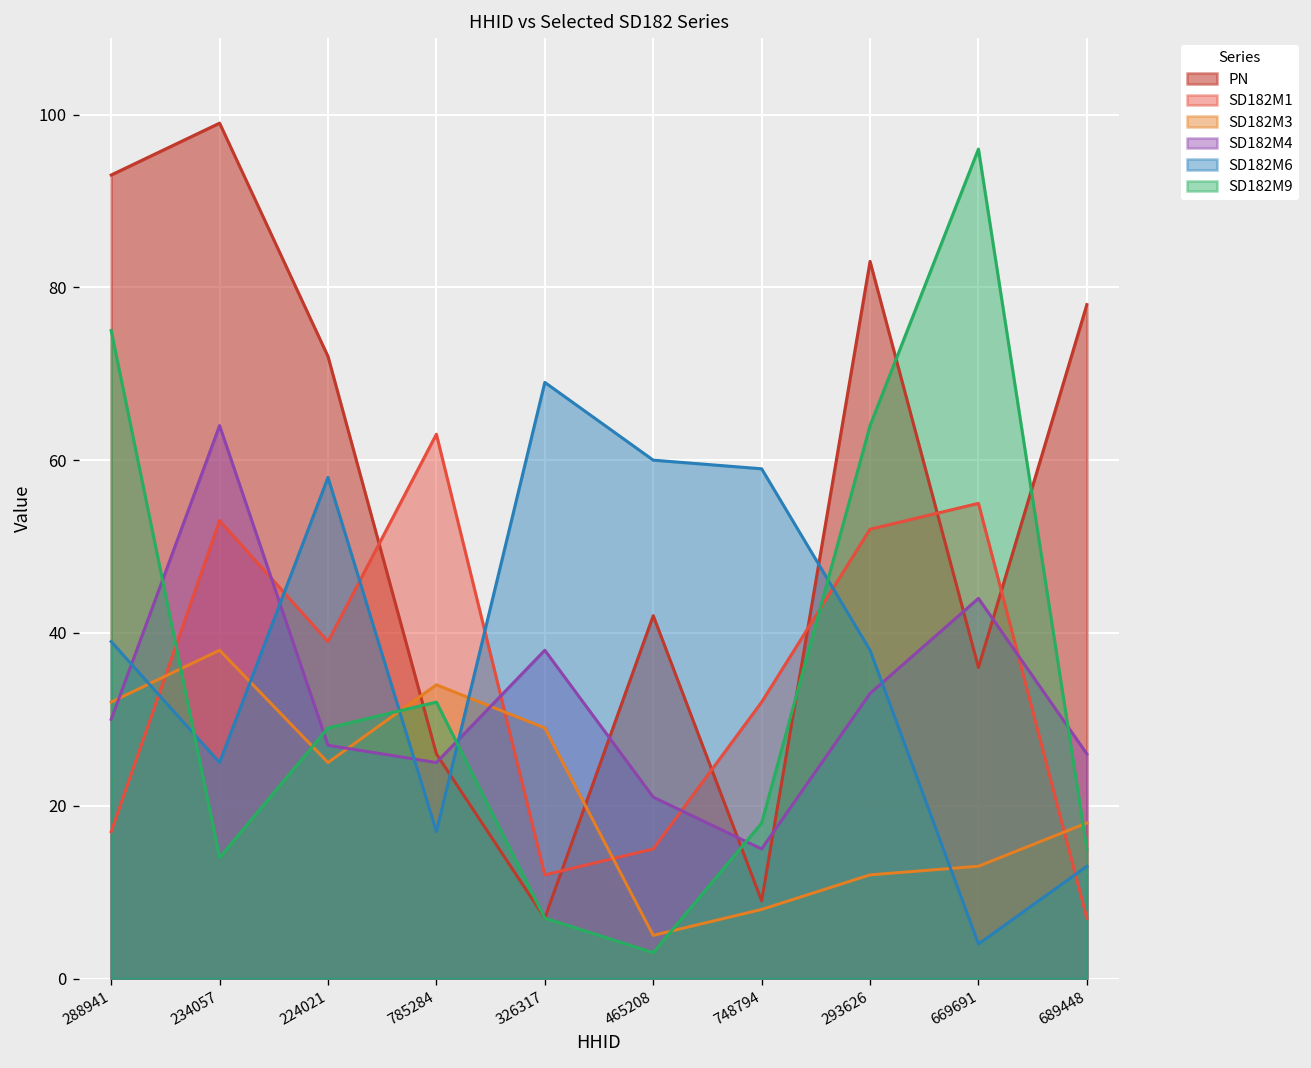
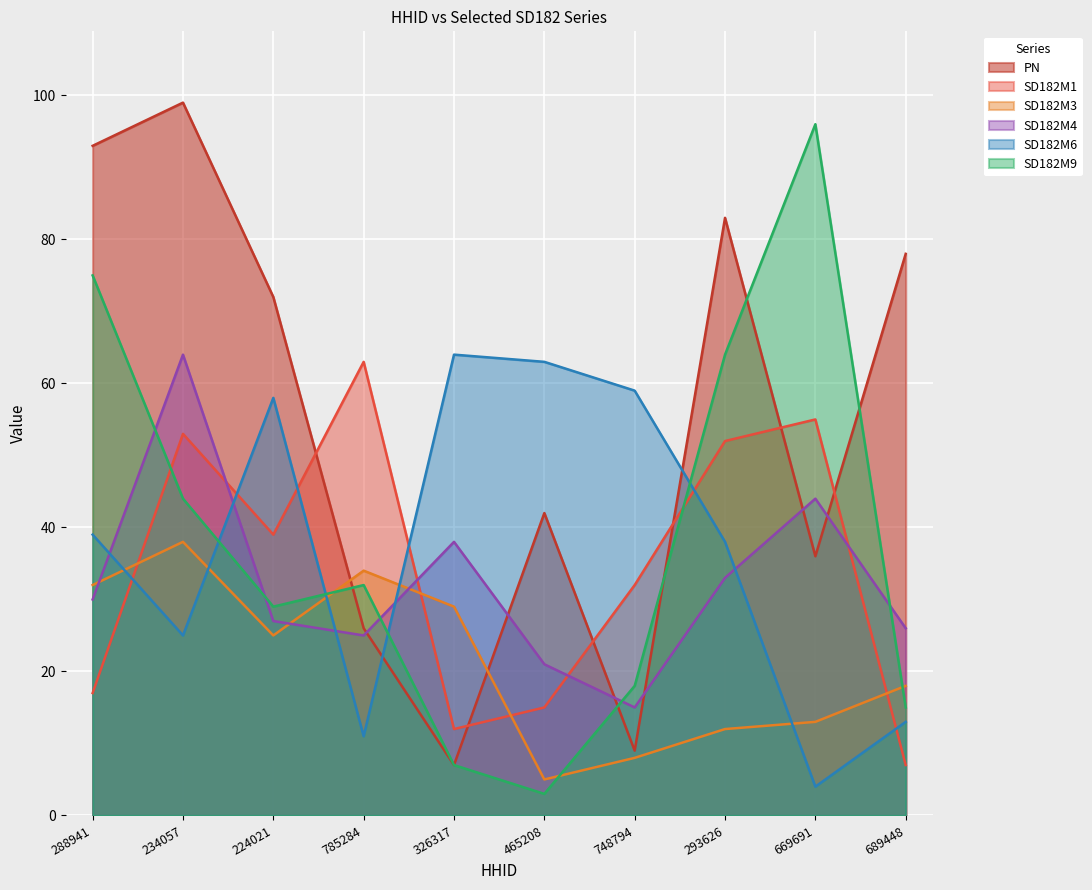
SD182M9, 234057: 14 -> 44
SD182M6, 785284: 17 -> 11
SD182M6, 326317: 69 -> 64
SD182M6, 465208: 60 -> 63
